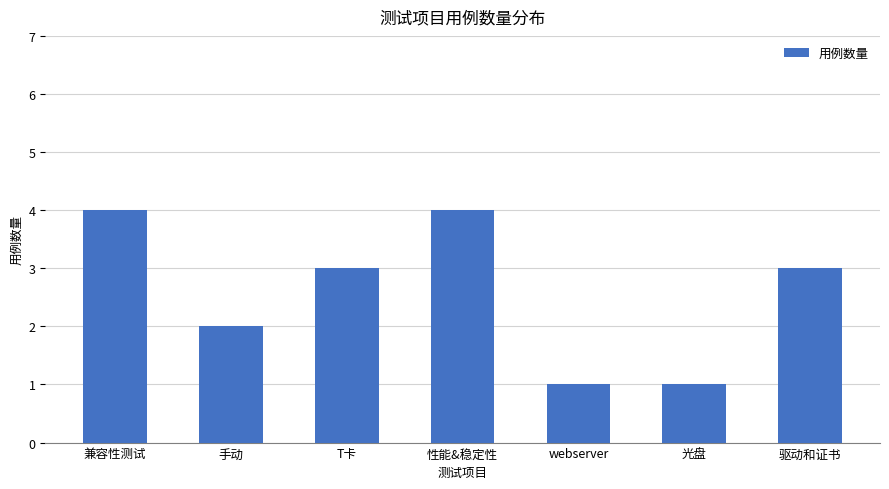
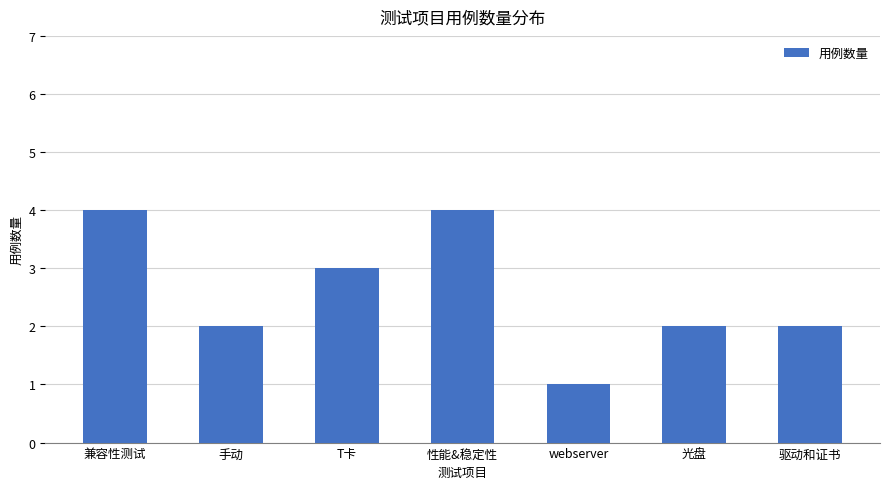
光盘: 1 -> 2
驱动和证书: 3 -> 2
